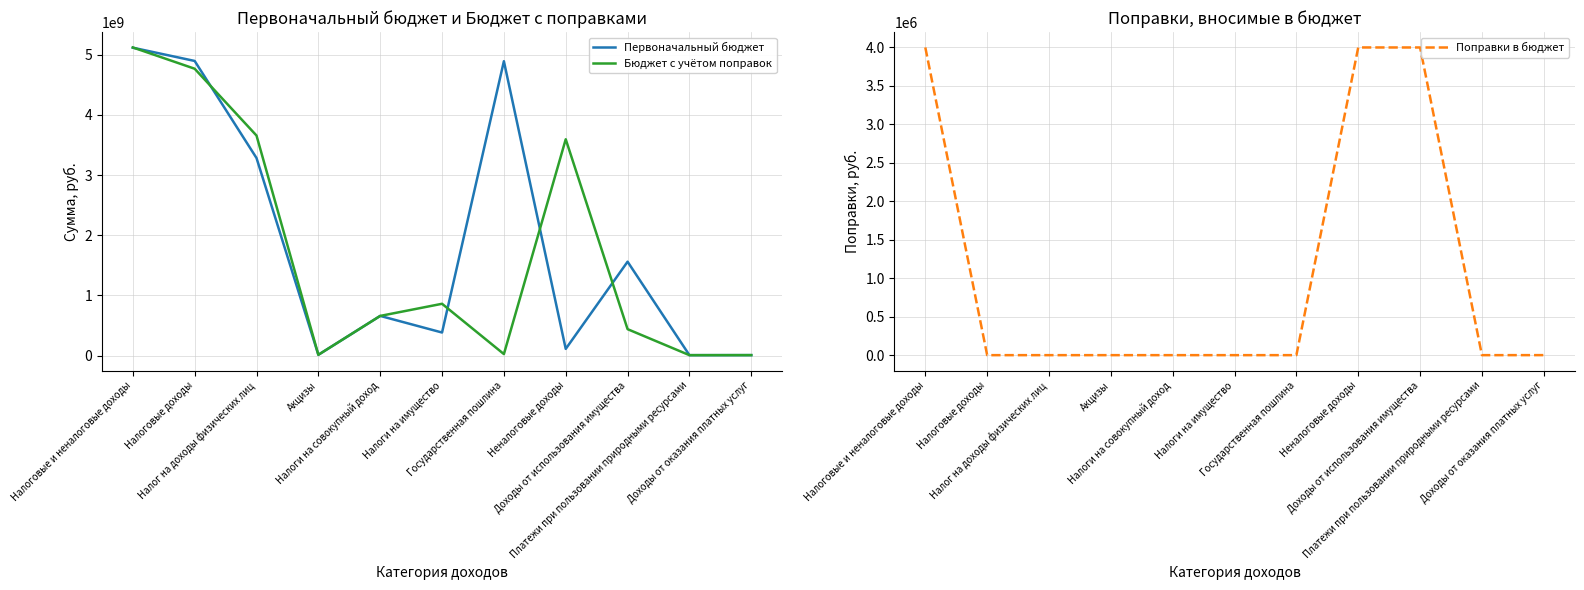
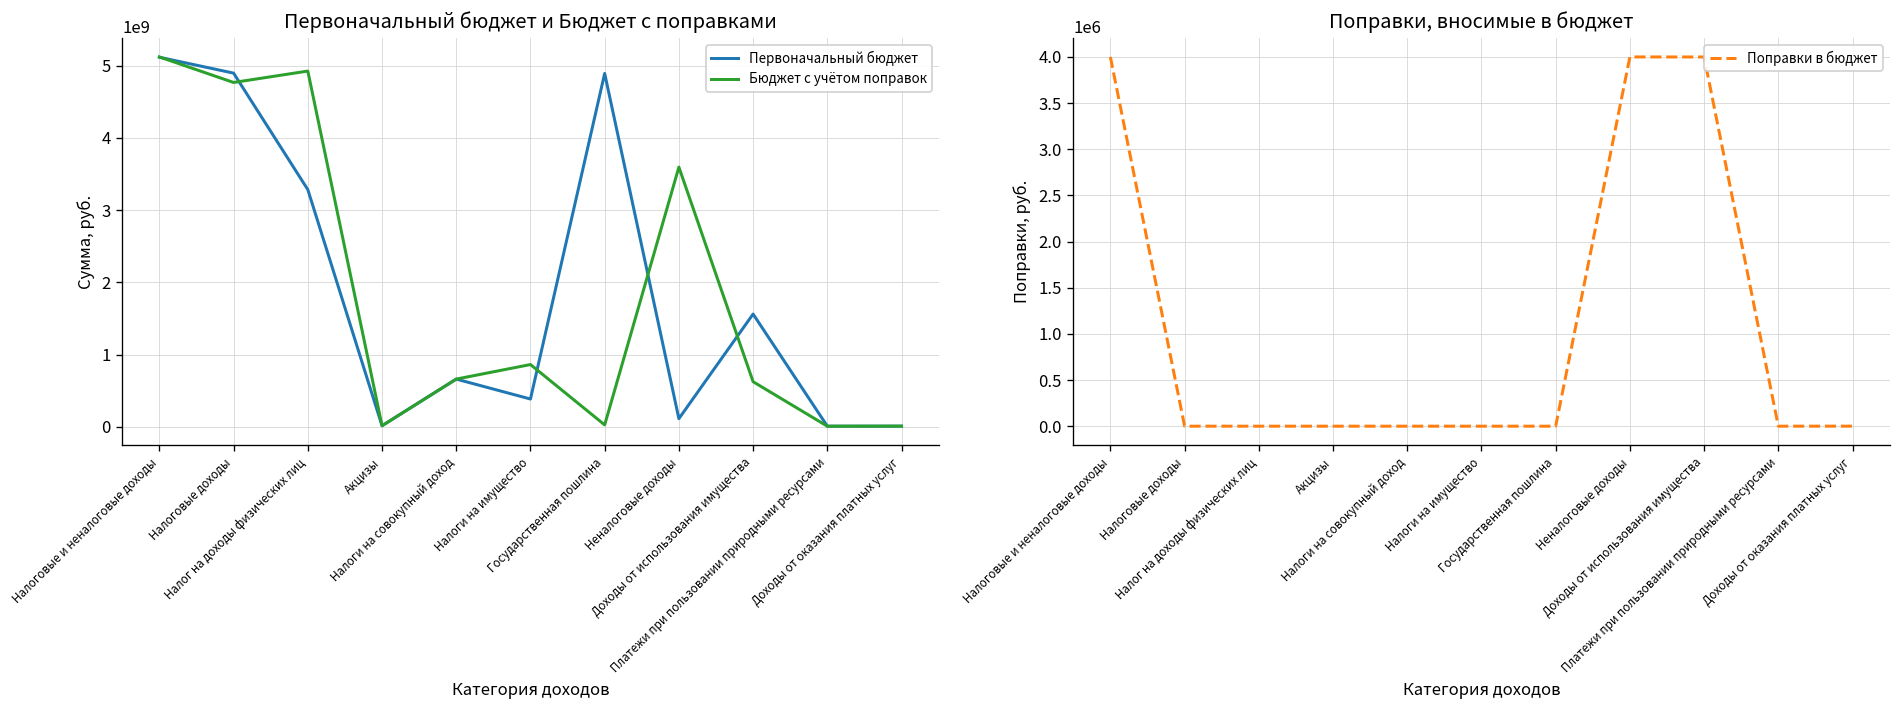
Первоначальный бюджет и Бюджет с поправками, Бюджет с учётом поправок, Налог на доходы физических лиц: 3700000000 -> 4900000000
Первоначальный бюджет и Бюджет с поправками, Бюджет с учётом поправок, Доходы от использования имущества: 400000000 -> 600000000
